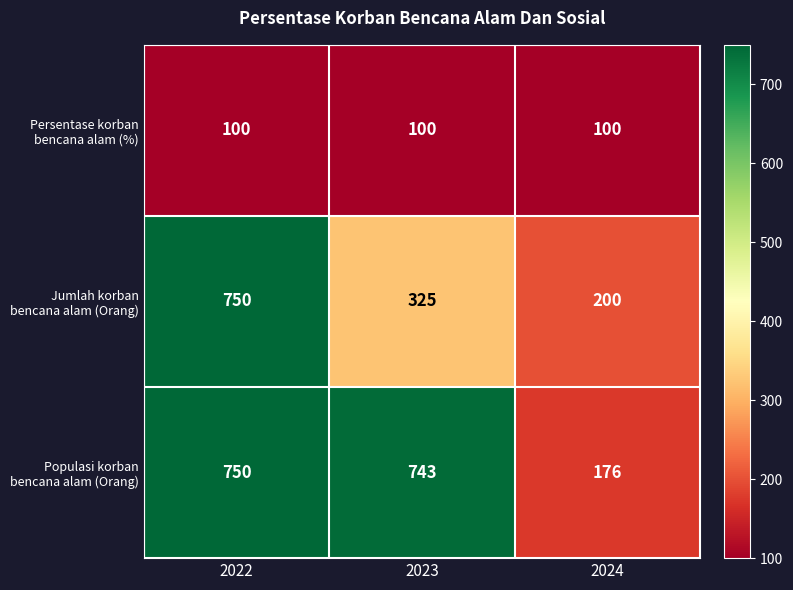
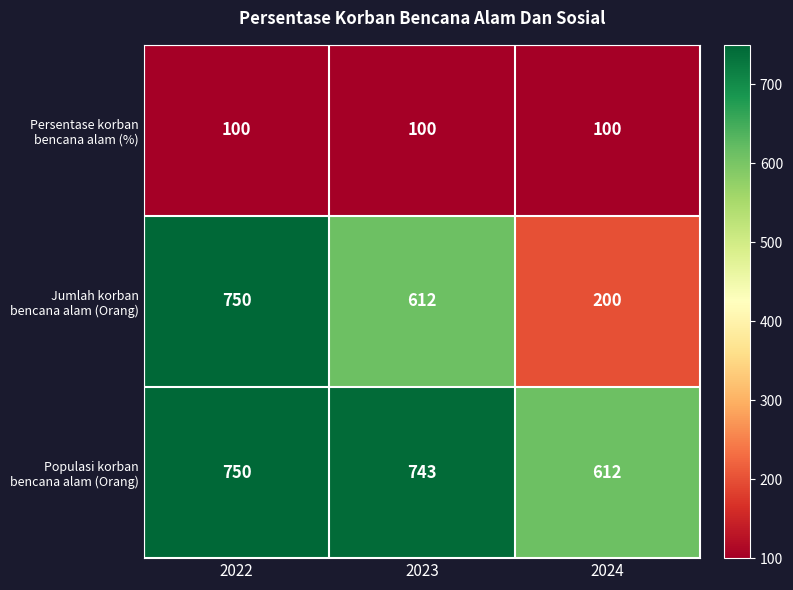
Jumlah korban bencana alam (Orang), 2023: 325 -> 612
Populasi korban bencana alam (Orang), 2024: 176 -> 612
